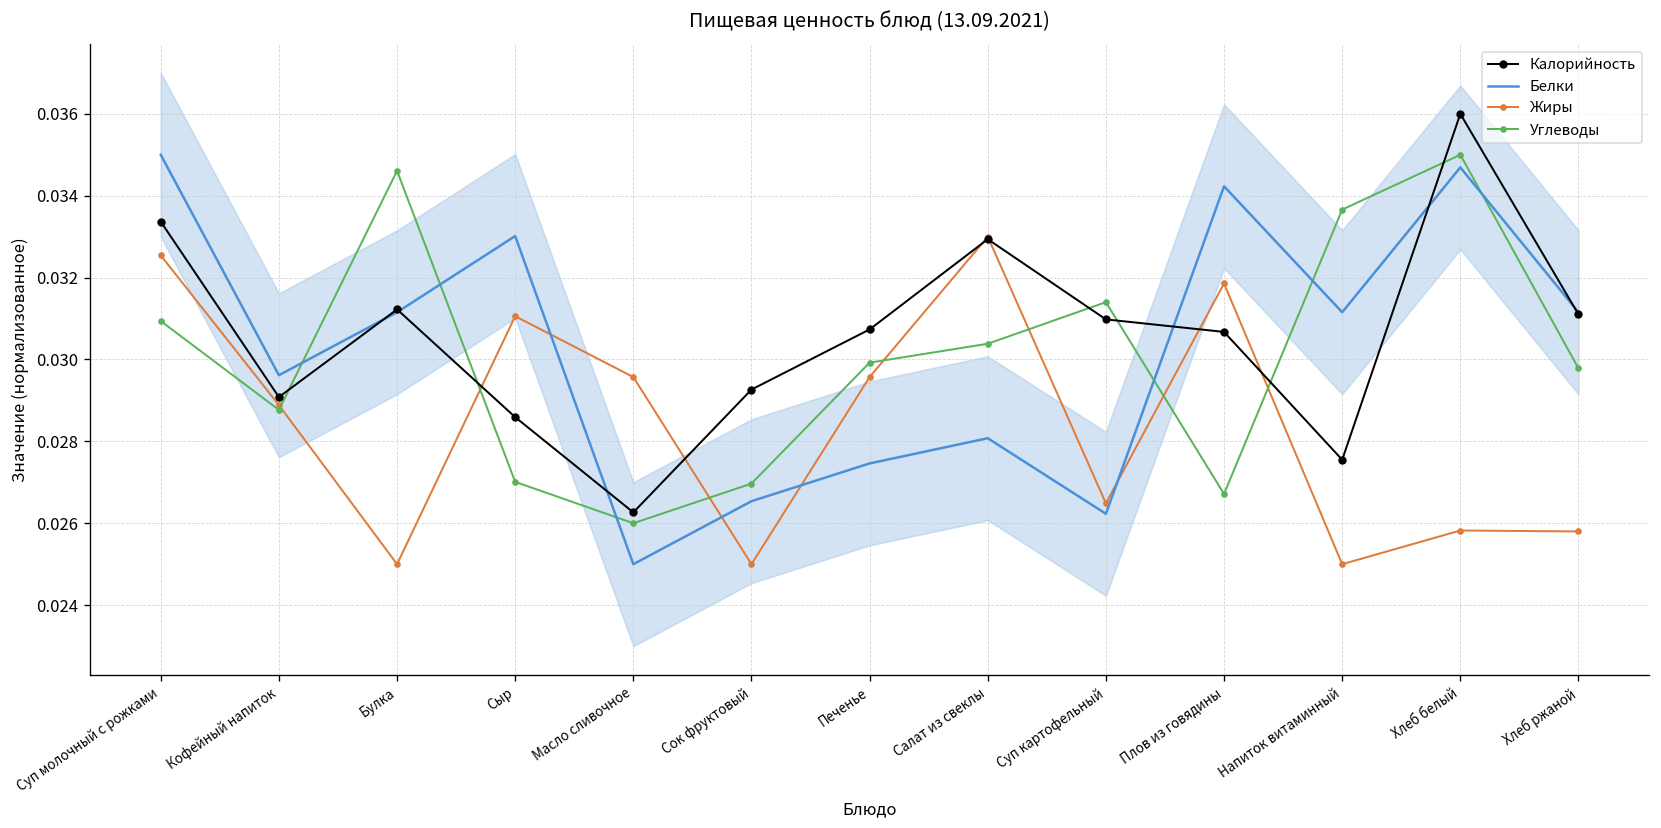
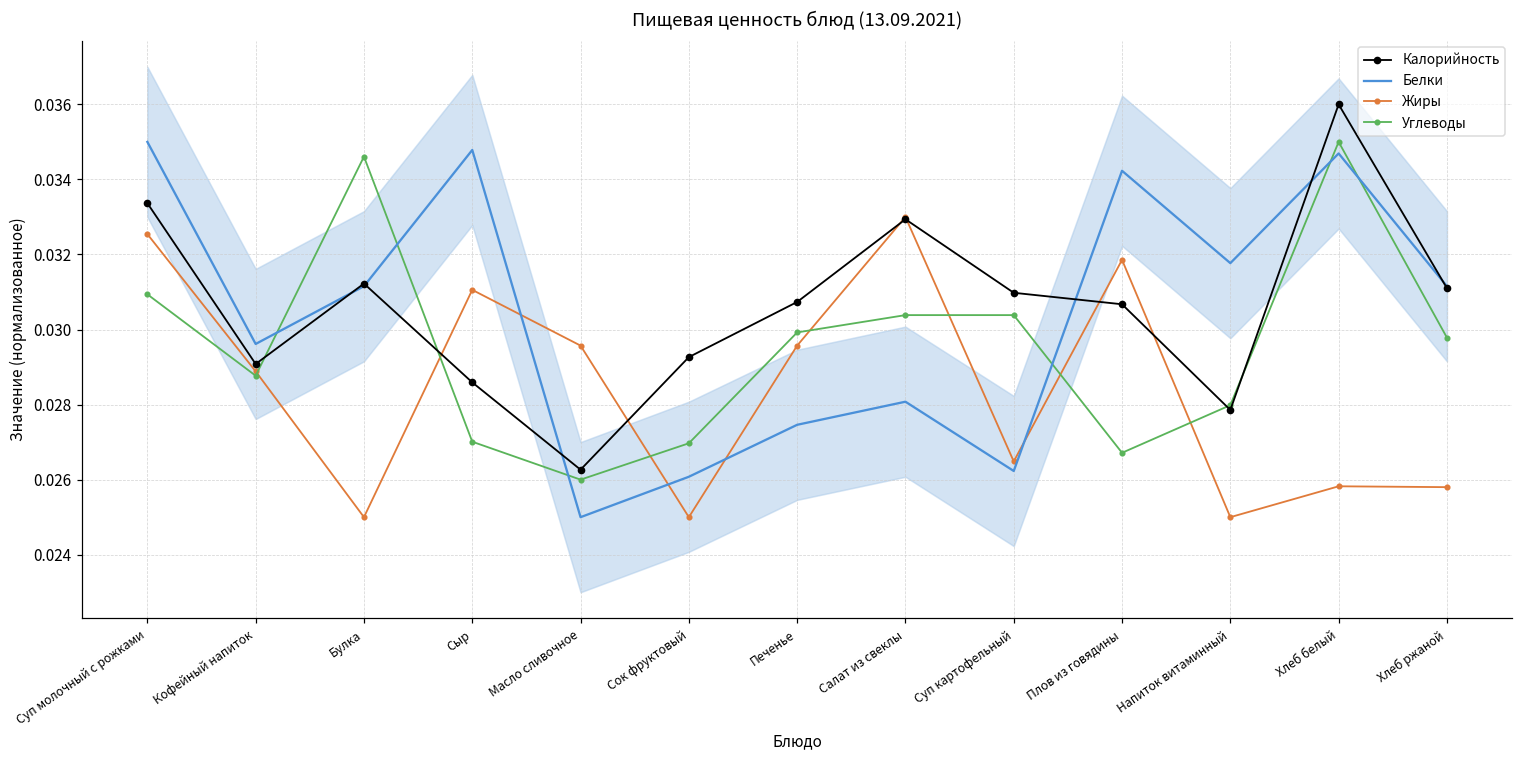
Белки, Сыр: 0.0330 -> 0.0348
Белки, Сок фруктовый: 0.0265 -> 0.0261
Углеводы, Суп картофельный: 0.0314 -> 0.0304
Калорийность, Напиток витаминный: 0.0276 -> 0.0279
Белки, Напиток витаминный: 0.0312 -> 0.0318
Углеводы, Напиток витаминный: 0.0337 -> 0.0280
